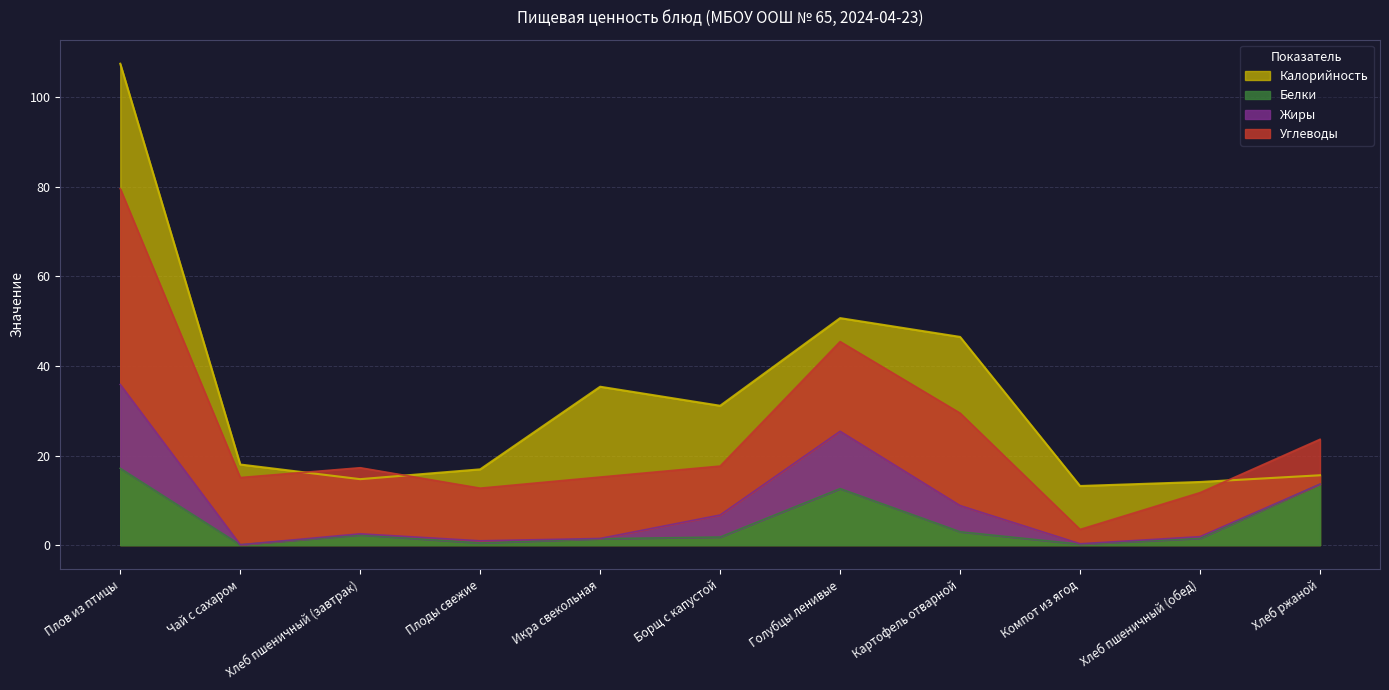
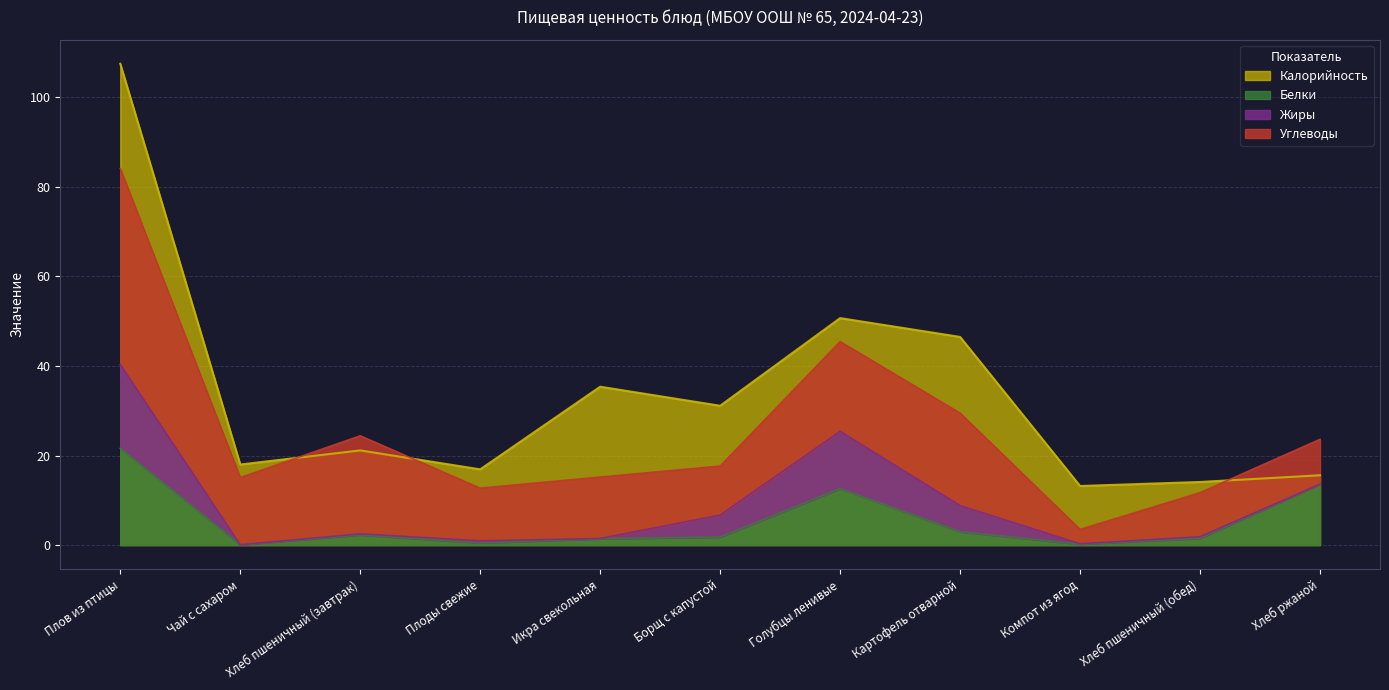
Белки, Плов из птицы: 17 -> 22
Калорийность, Хлеб пшеничный (завтрак): 15 -> 21
Углеводы, Хлеб пшеничный (завтрак): 15 -> 22
